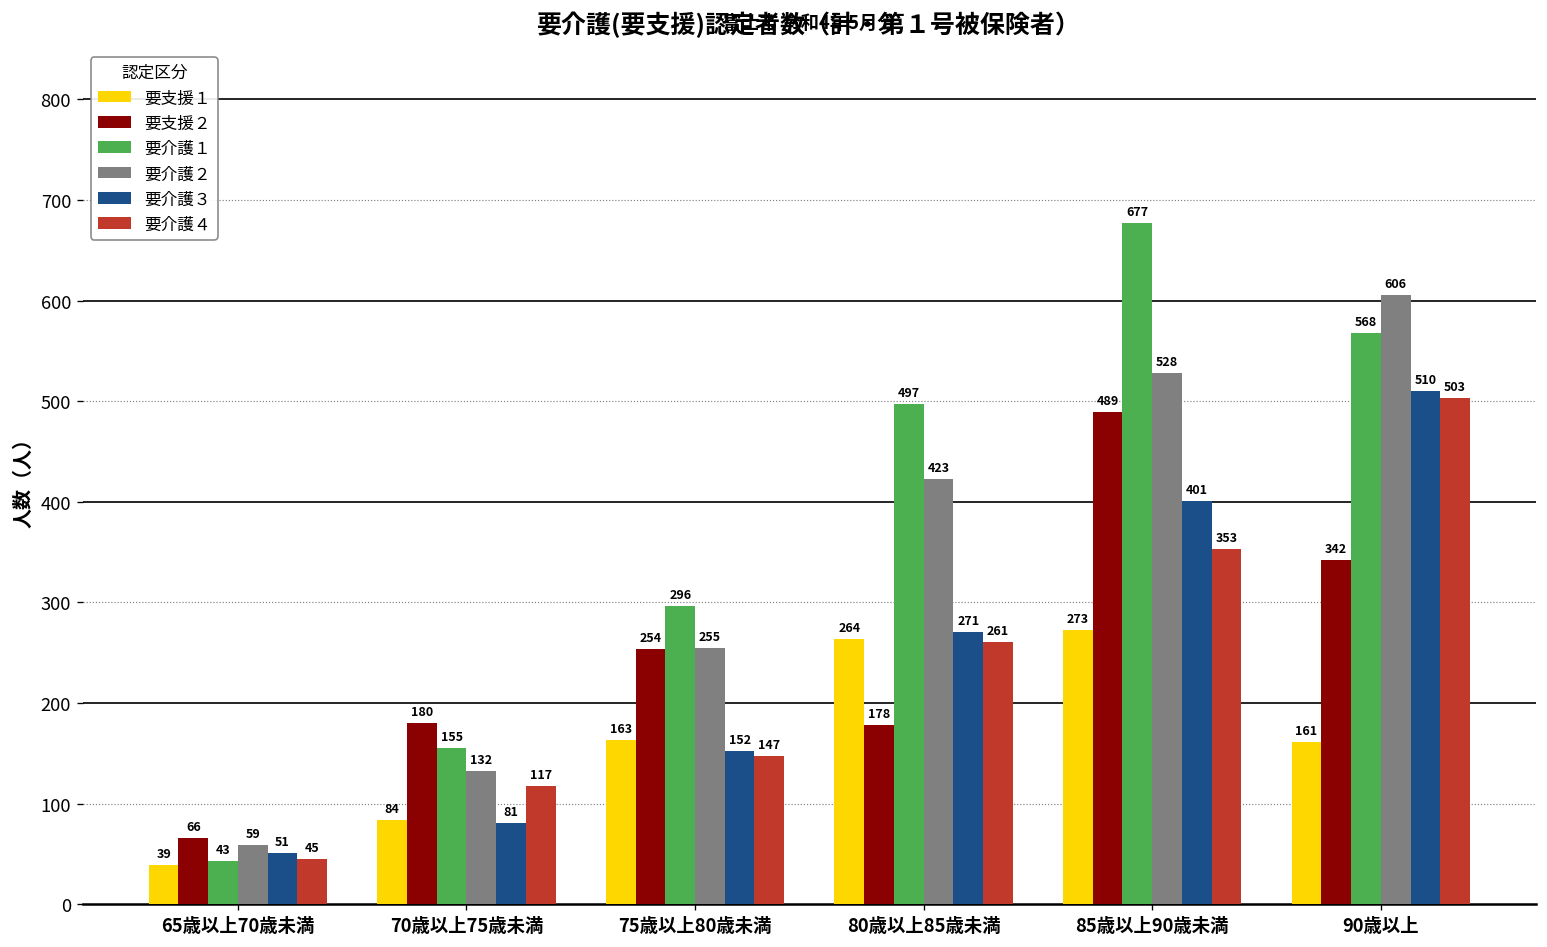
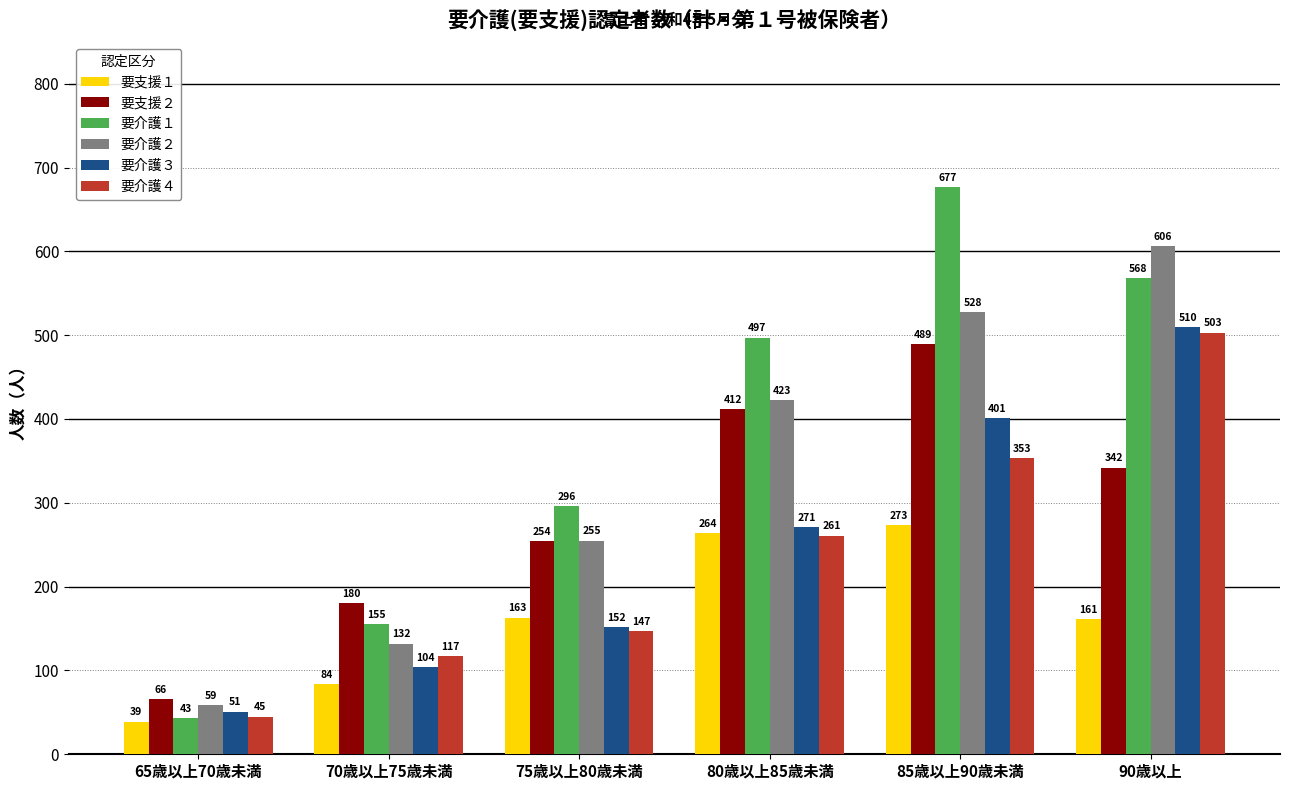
要介護３, 70歳以上75歳未満: 81 -> 104
要支援２, 80歳以上85歳未満: 178 -> 412
